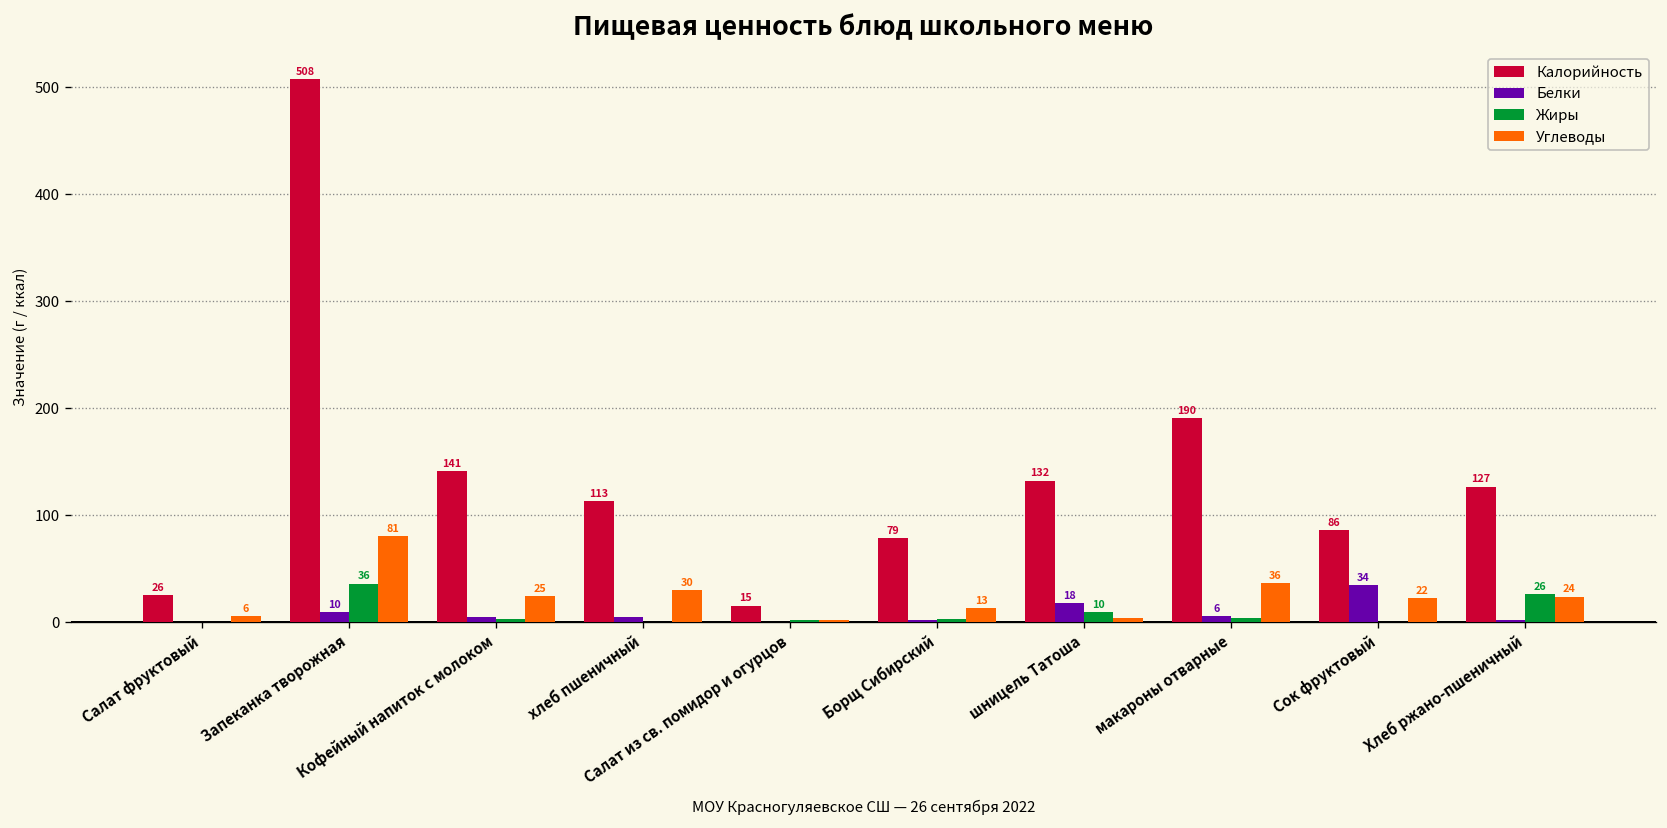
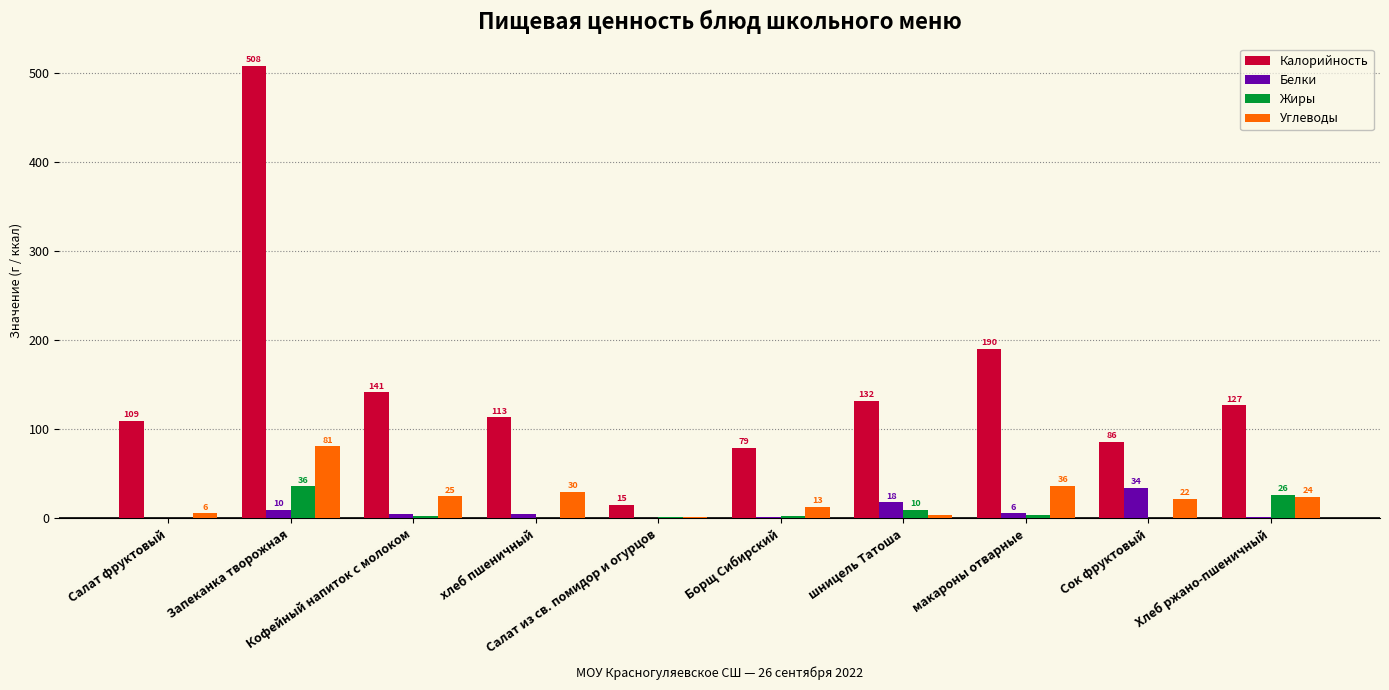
Калорийность, Салат фруктовый: 26 -> 109
